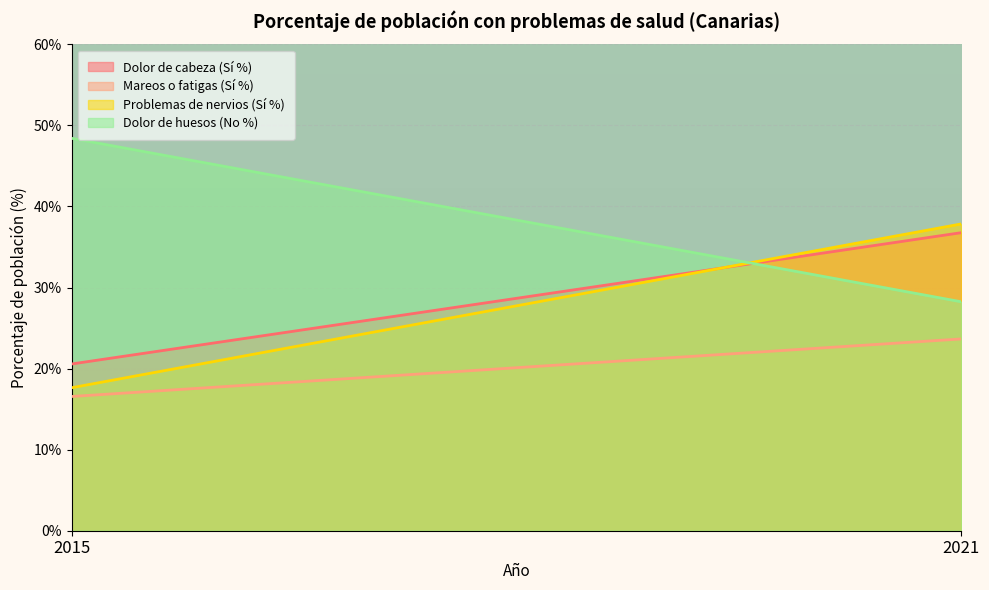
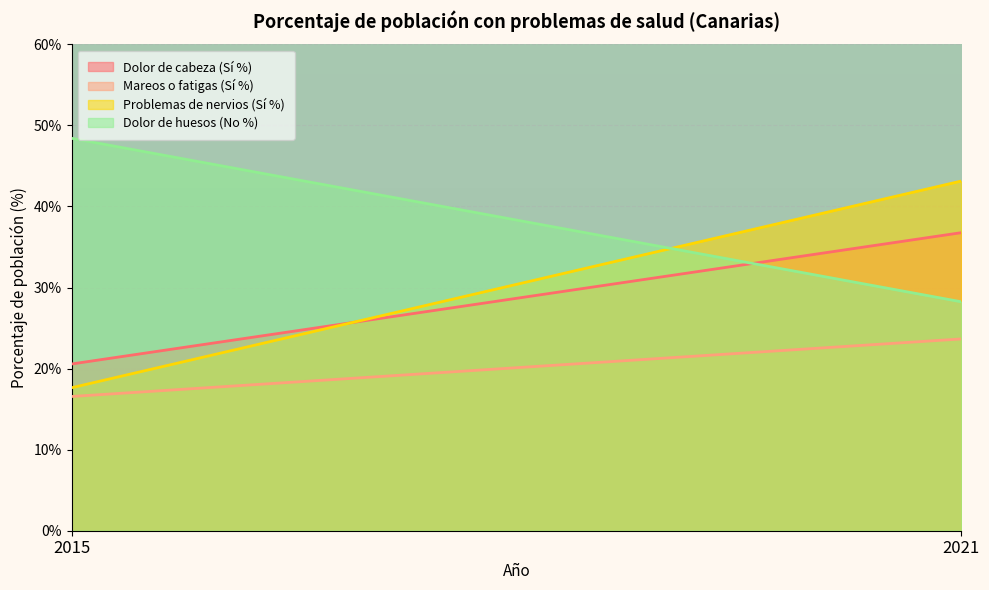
Problemas de nervios (Sí %), 2021: 38% -> 43%
